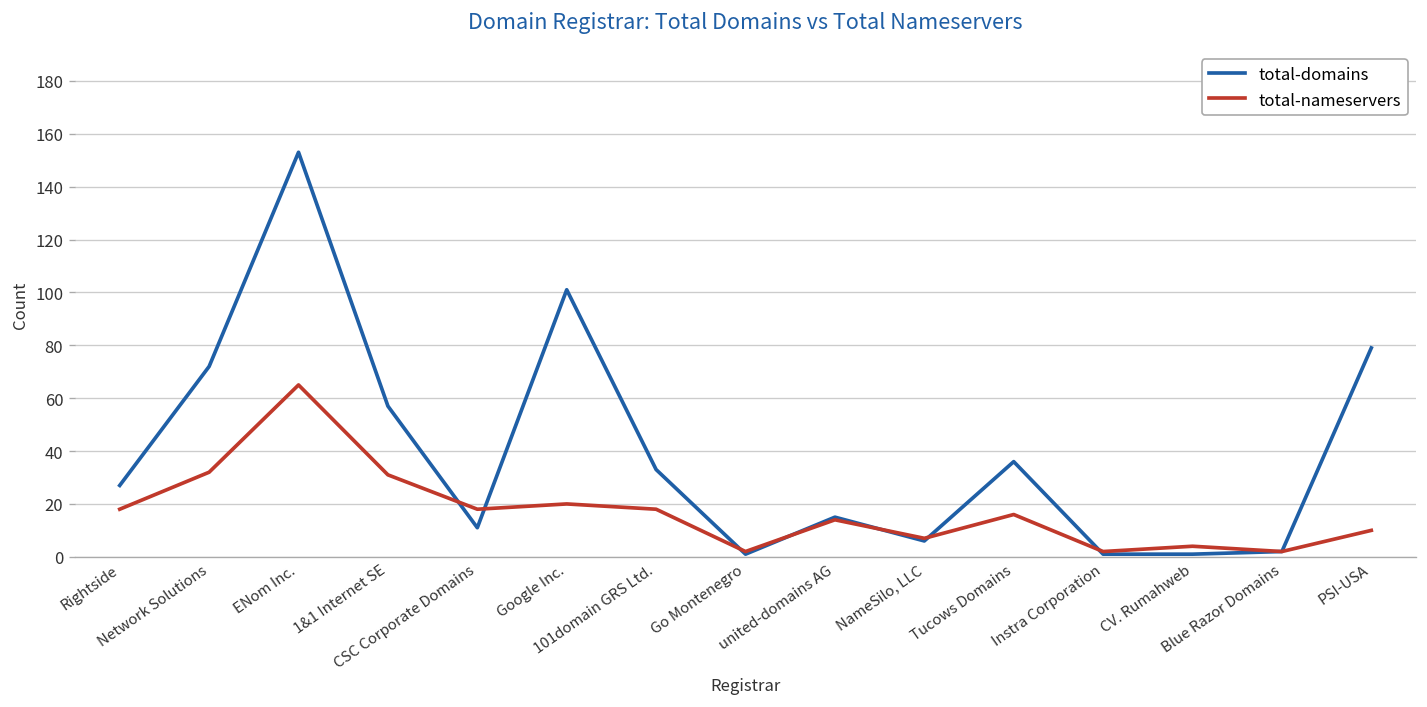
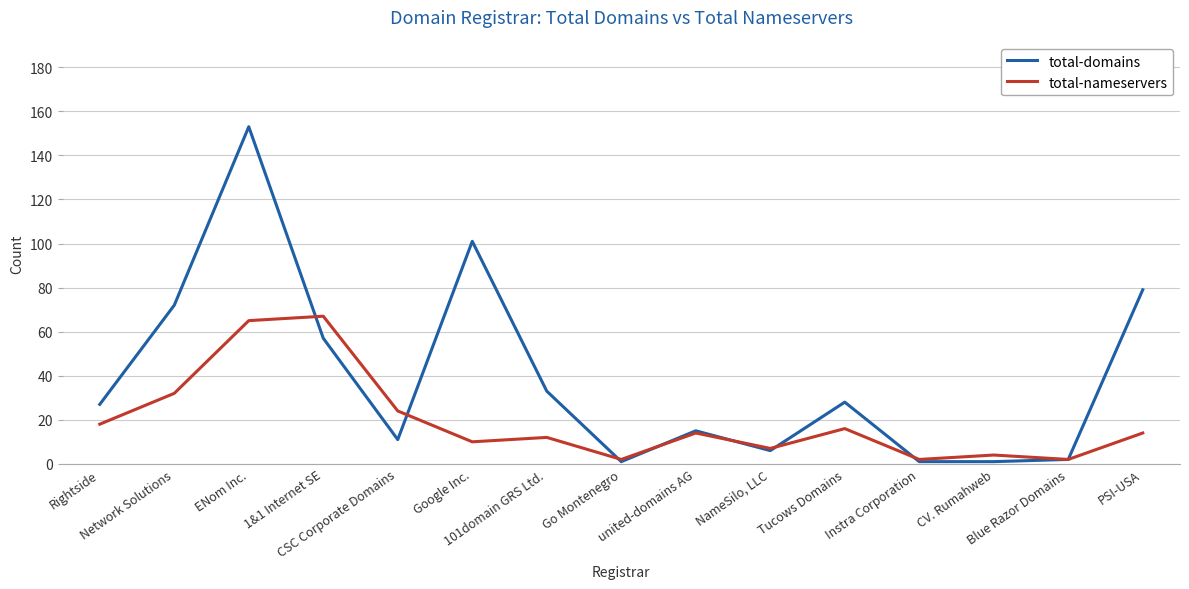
total-nameservers, 1&1 Internet SE: 31 -> 67
total-nameservers, CSC Corporate Domains: 18 -> 24
total-nameservers, Google Inc.: 20 -> 10
total-nameservers, 101domain GRS Ltd.: 18 -> 12
total-domains, Tucows Domains: 36 -> 28
total-nameservers, PSI-USA: 10 -> 14
